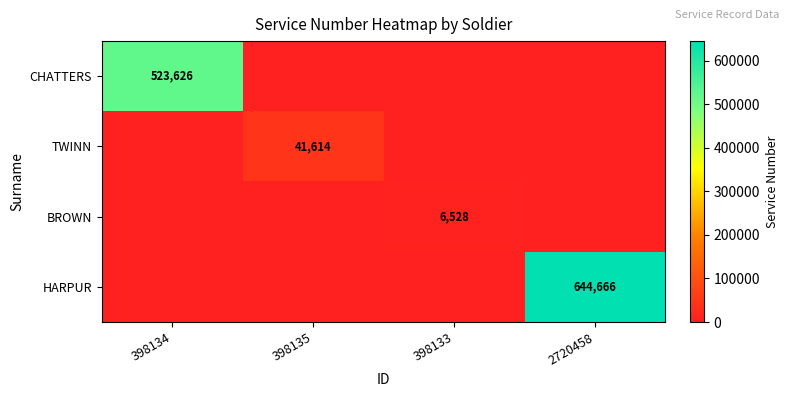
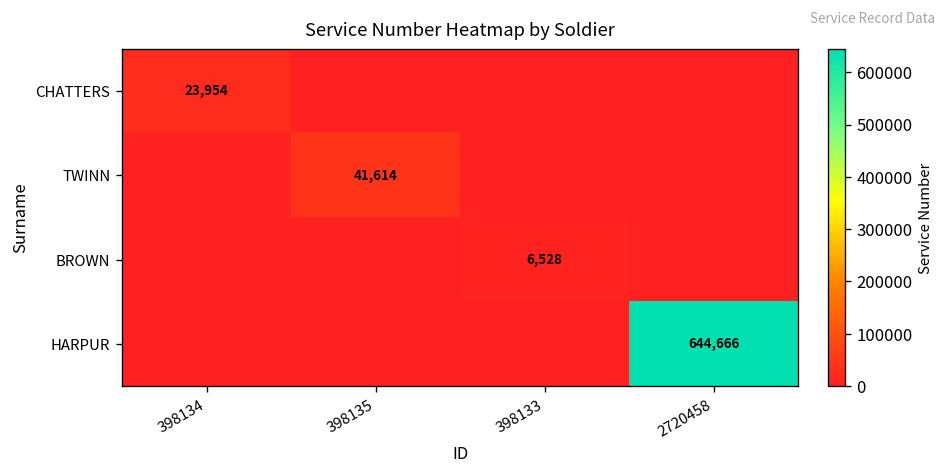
CHATTERS, 398134: 523,626 -> 23,954
